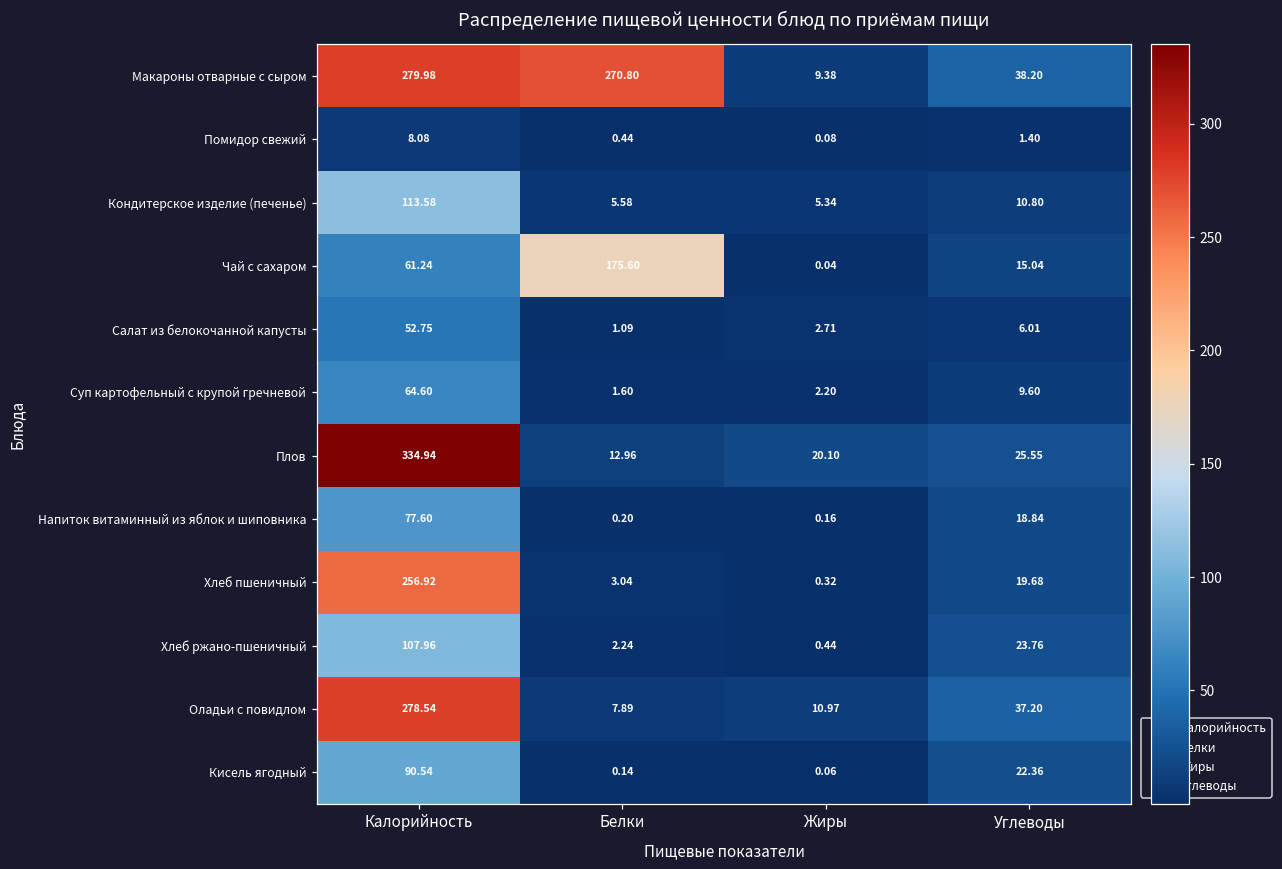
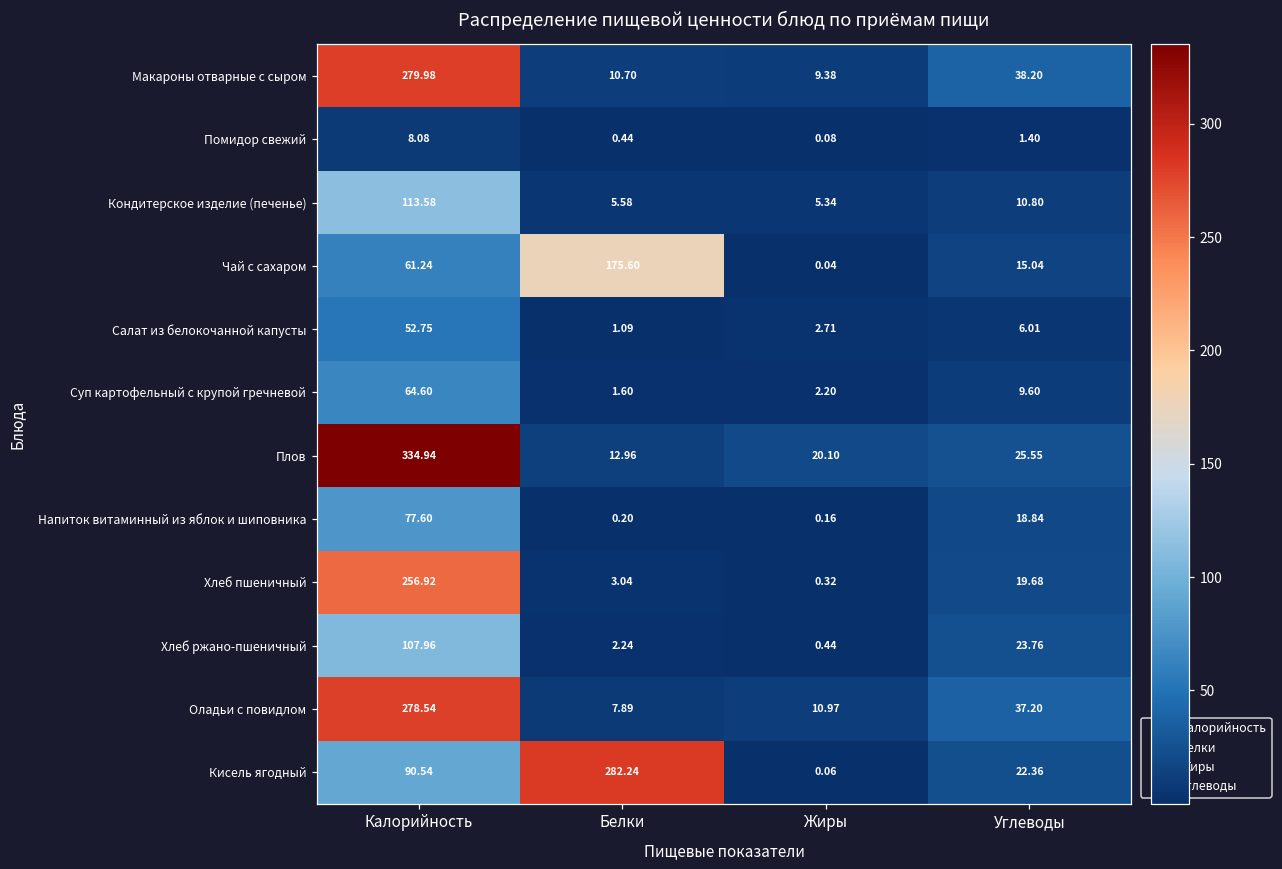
Макароны отварные с сыром, Белки: 270.80 -> 10.70
Кисель ягодный, Белки: 0.14 -> 282.24
